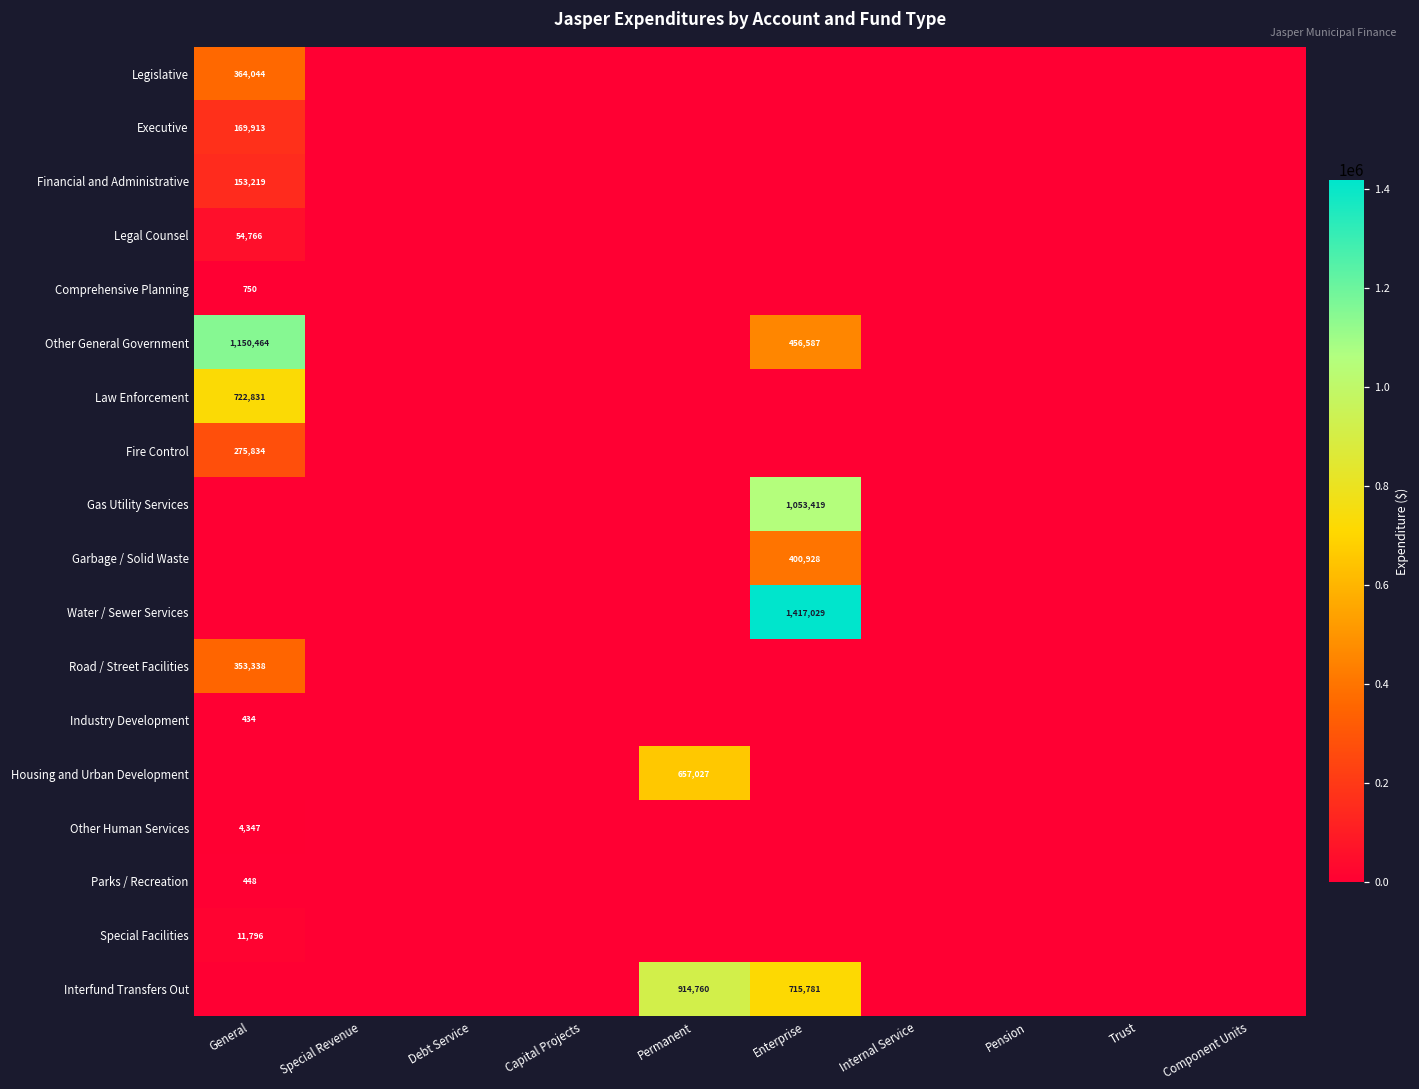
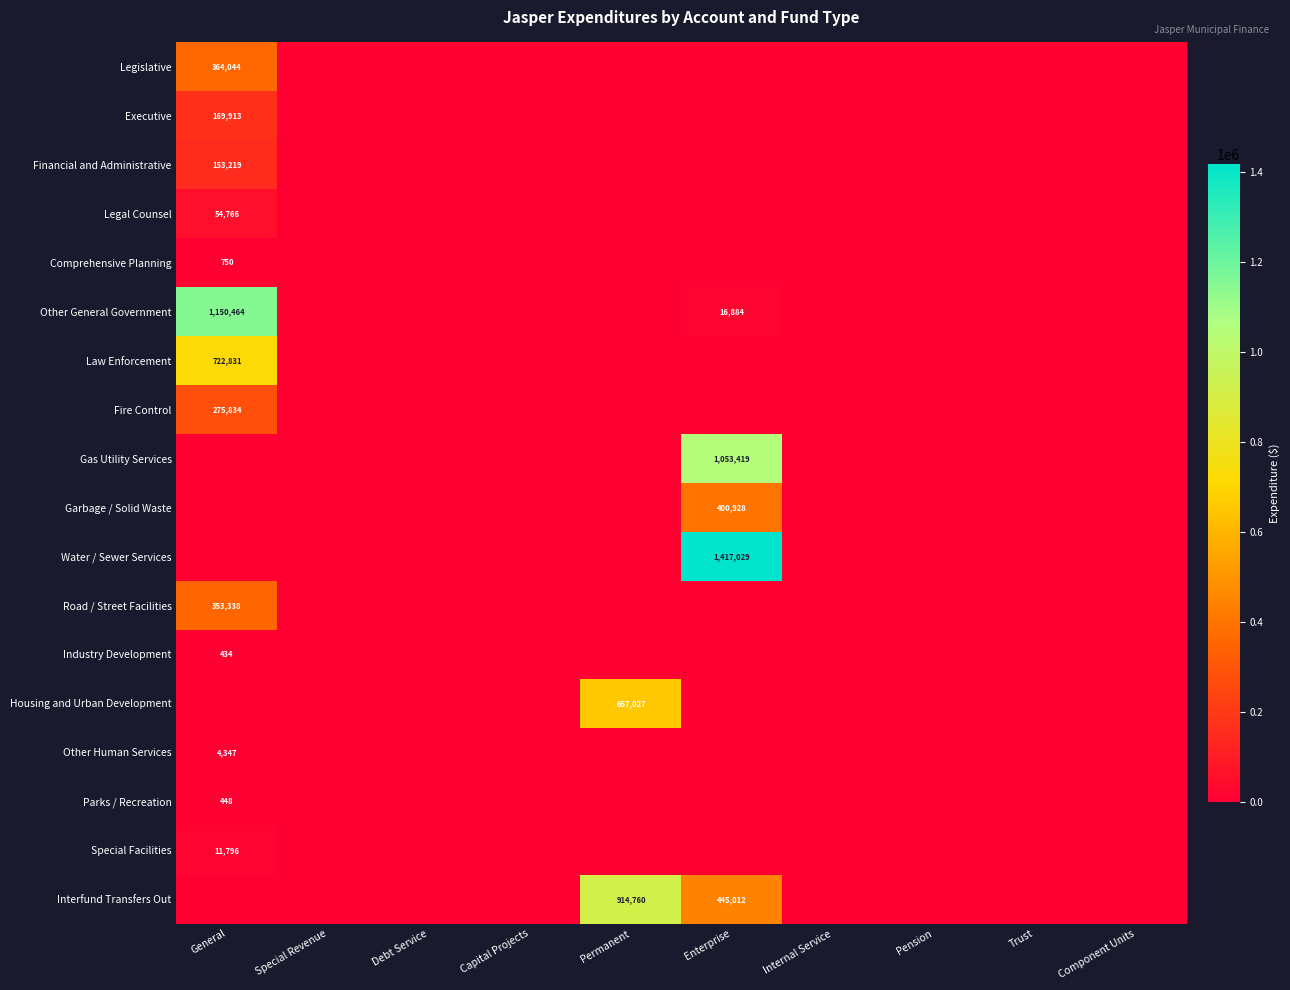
Other General Government, Enterprise: 456,587 -> 16,884
Interfund Transfers Out, Enterprise: 715,781 -> 445,012
